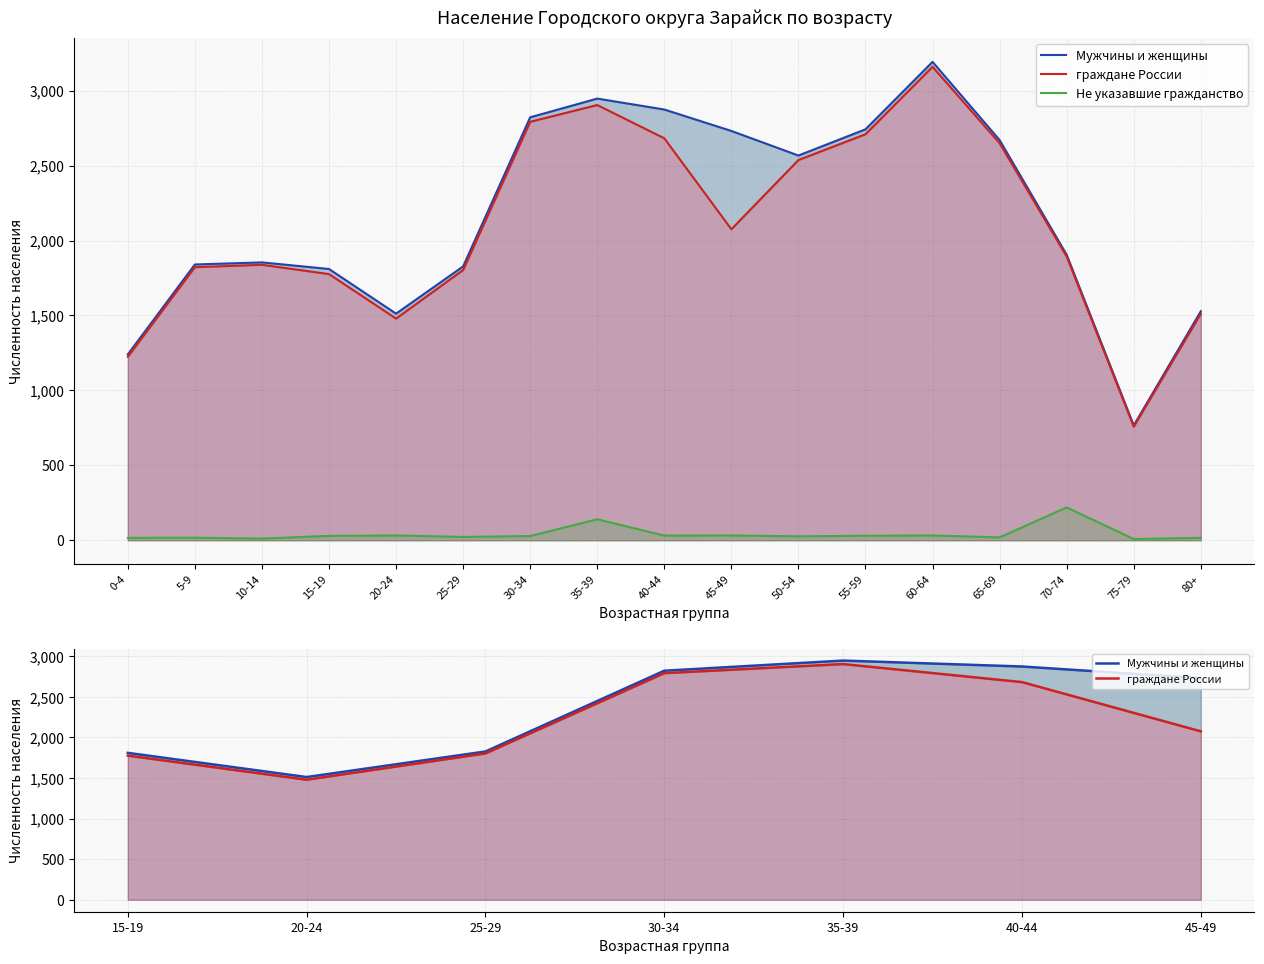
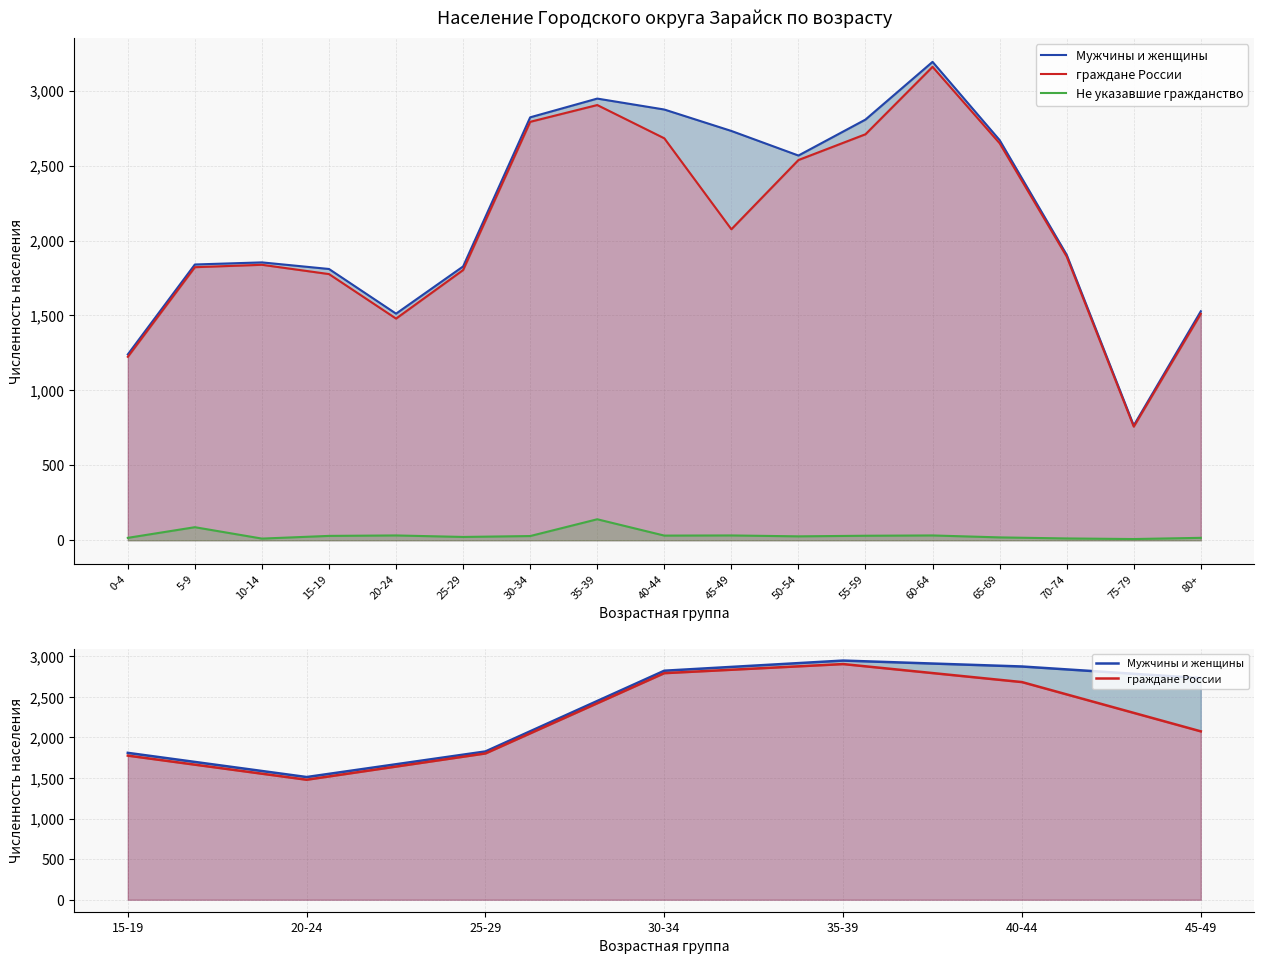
Население Городского округа Зарайск по возрасту, Не указавшие гражданство, 5-9: 20 -> 90
Население Городского округа Зарайск по возрасту, Мужчины и женщины, 55-59: 2,740 -> 2,810
Население Городского округа Зарайск по возрасту, Не указавшие гражданство, 70-74: 220 -> 10
